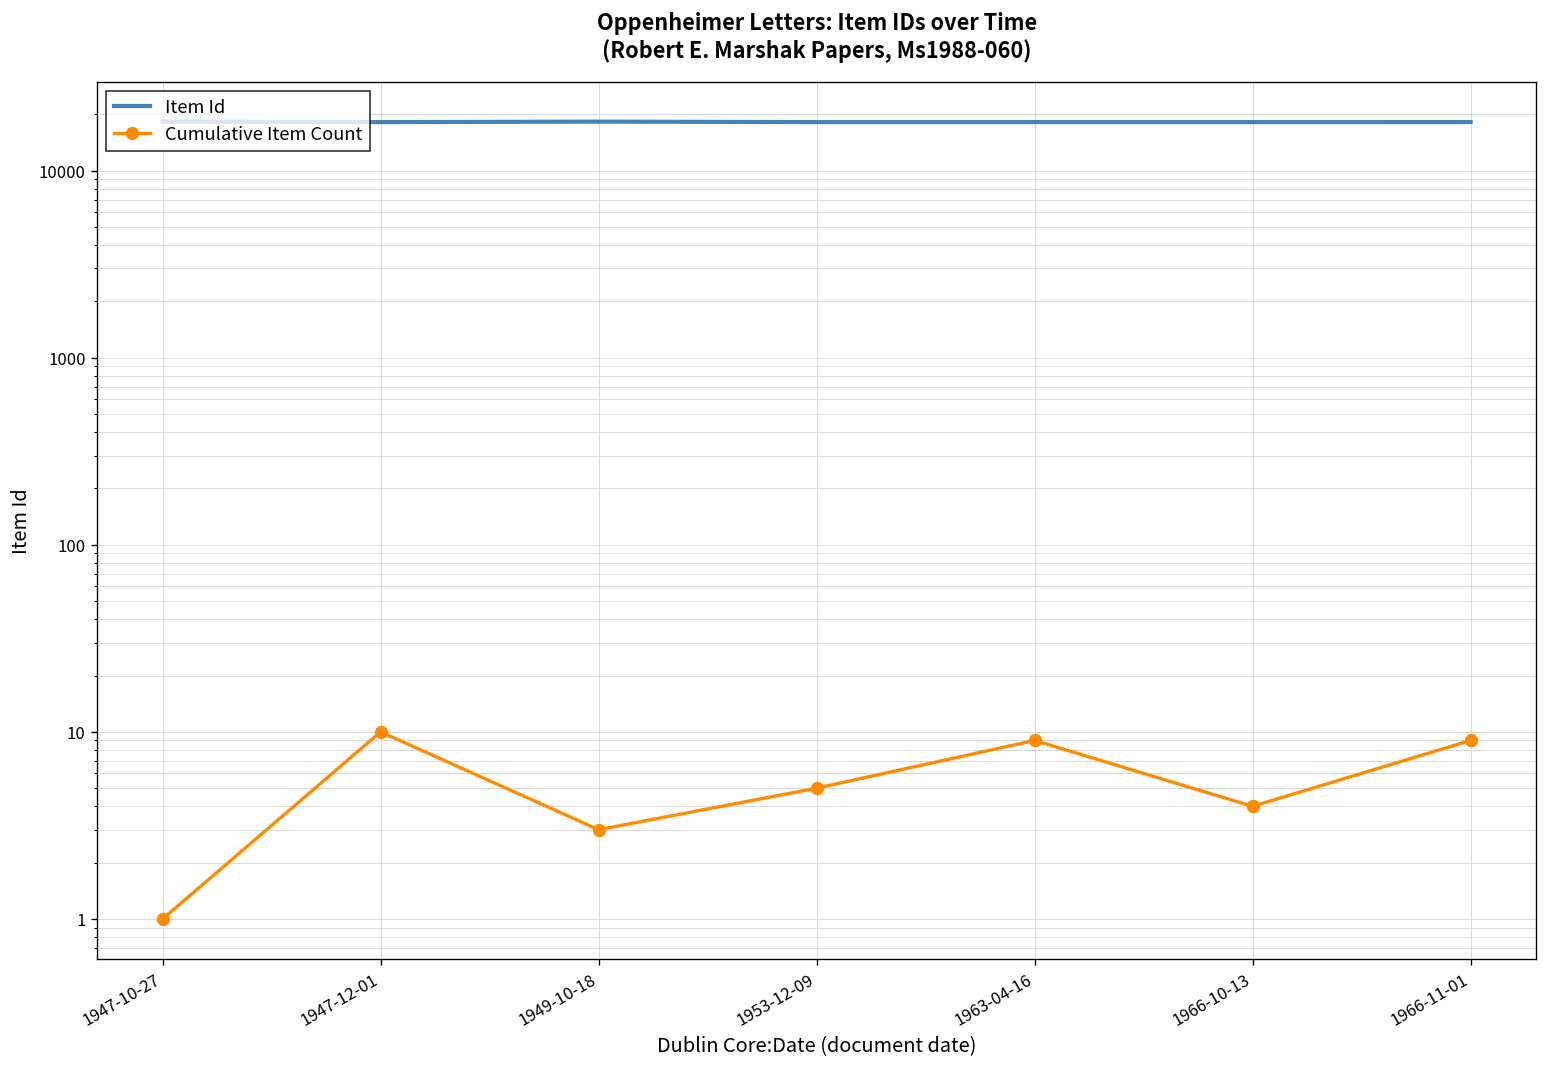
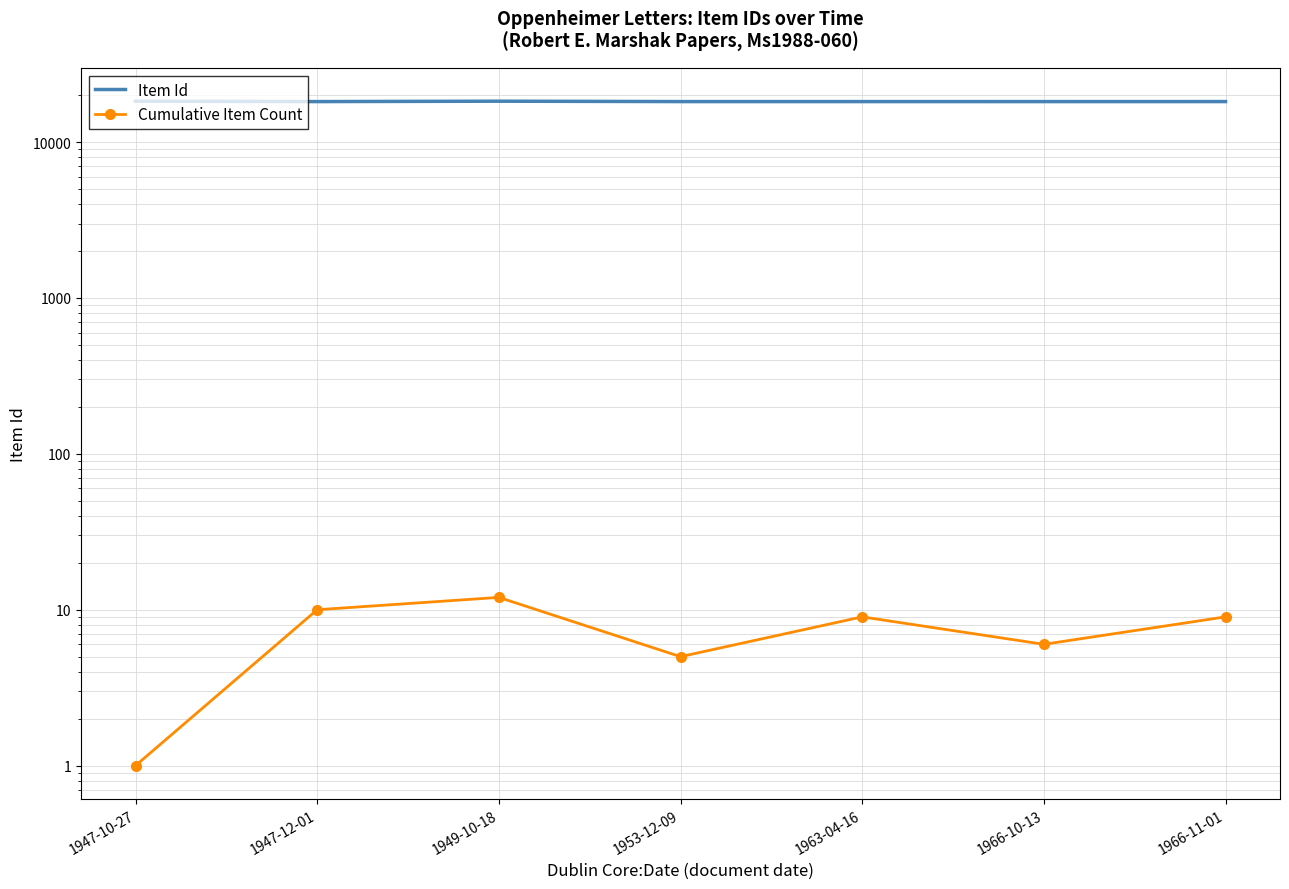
Cumulative Item Count, 1949-10-18: 3 -> 12
Cumulative Item Count, 1966-10-13: 4 -> 6
